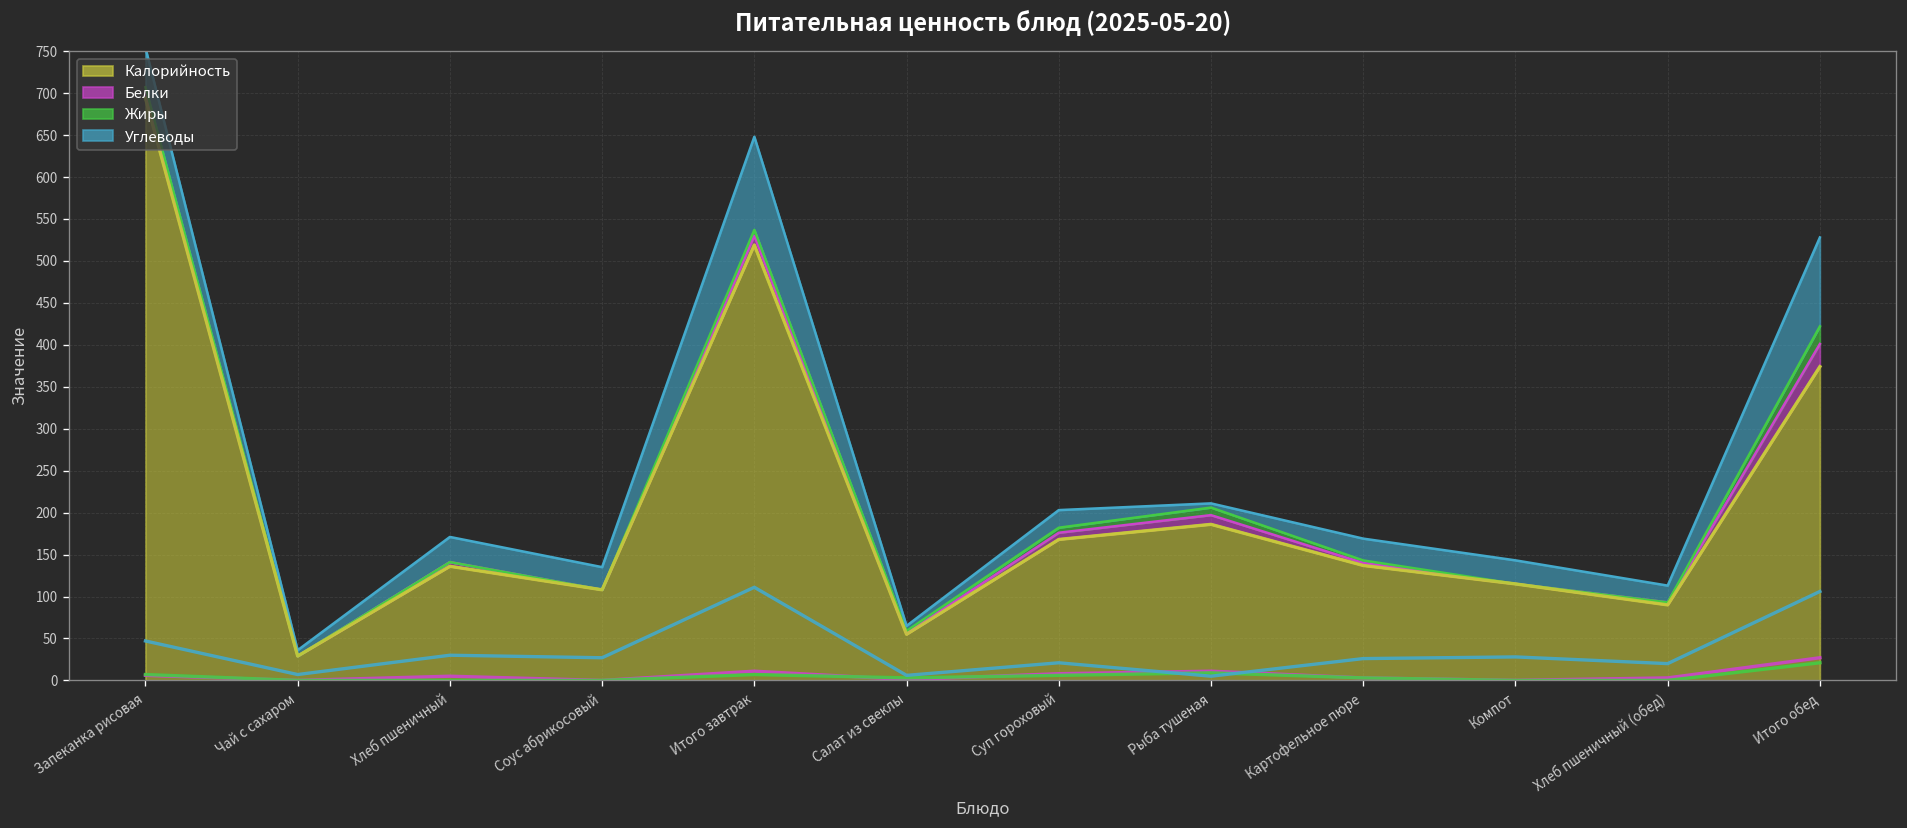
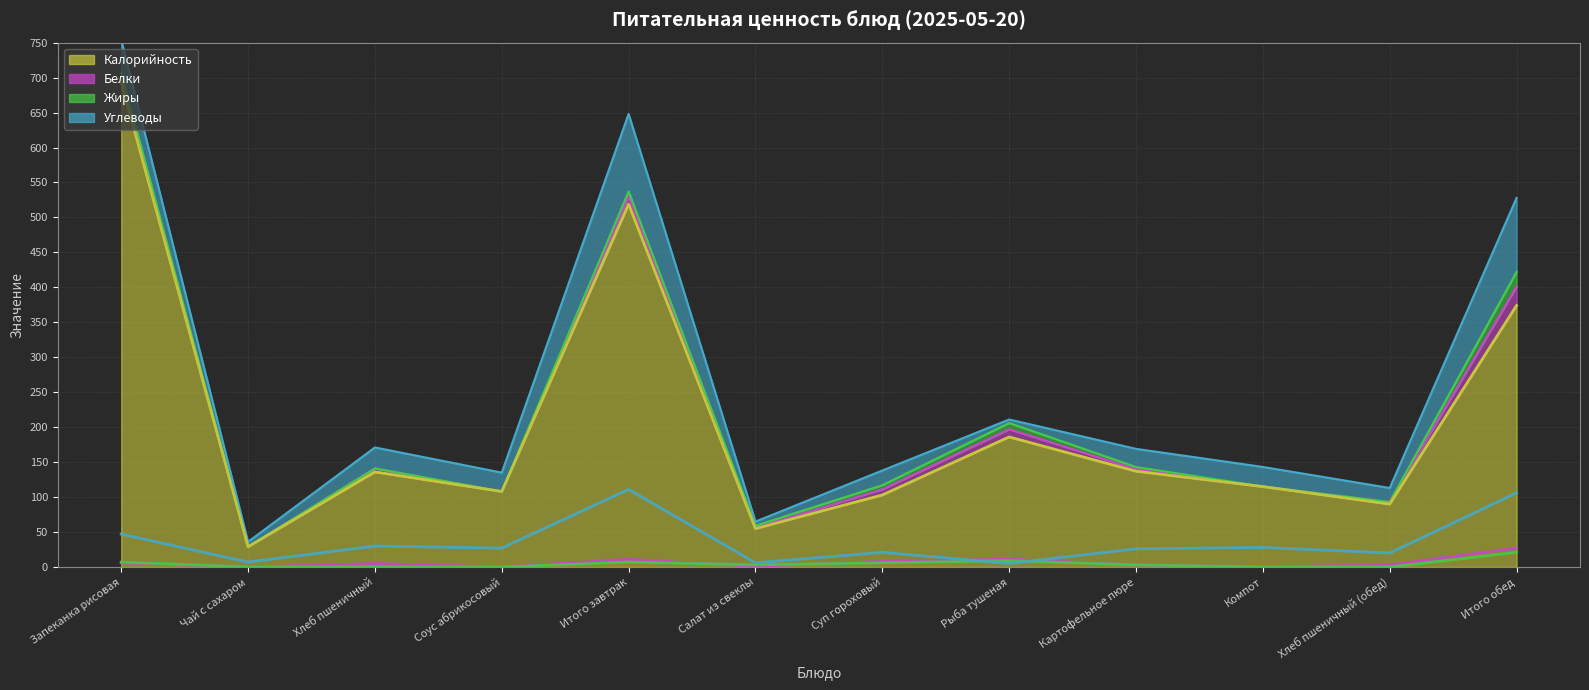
Калорийность, Суп гороховый: 170 -> 100
